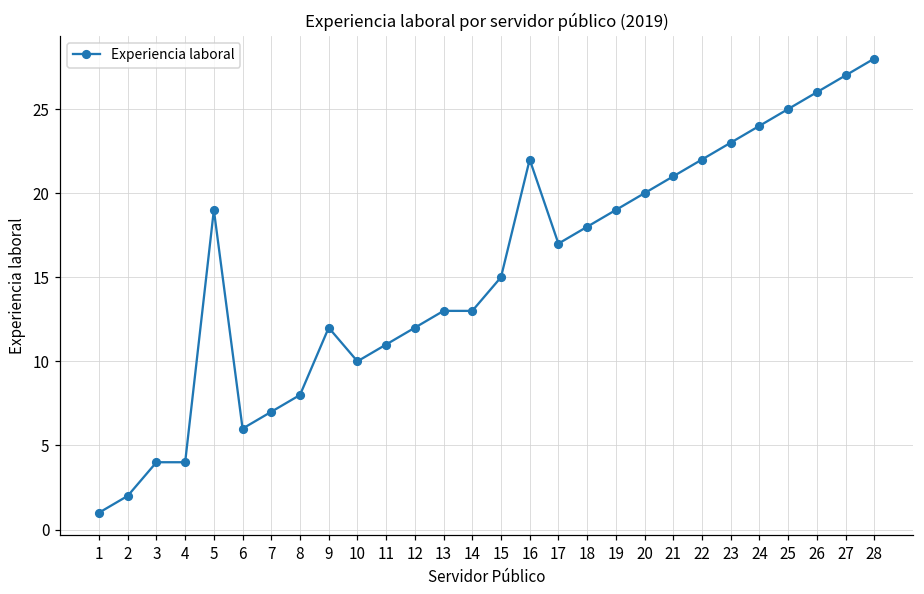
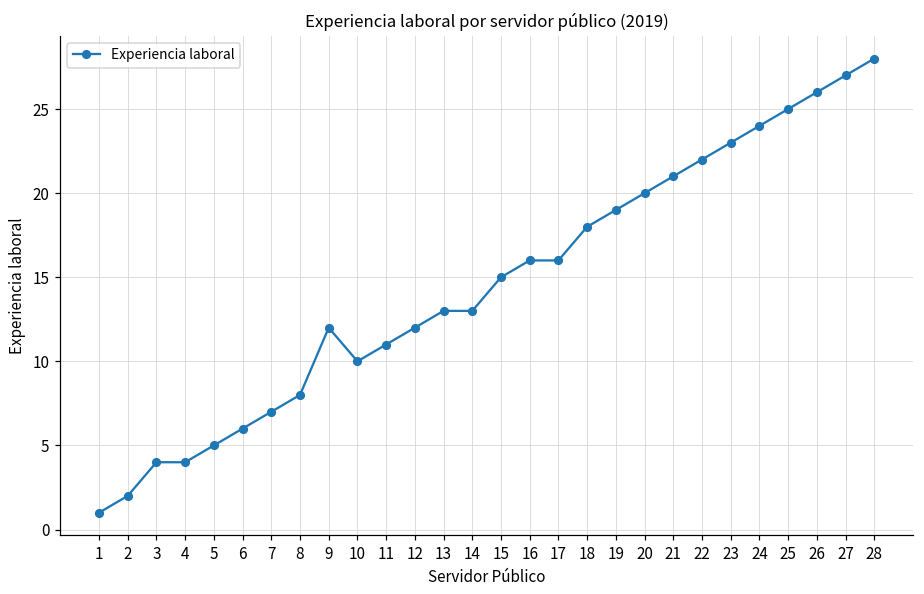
5: 19 -> 5
16: 22 -> 16
17: 17 -> 16
